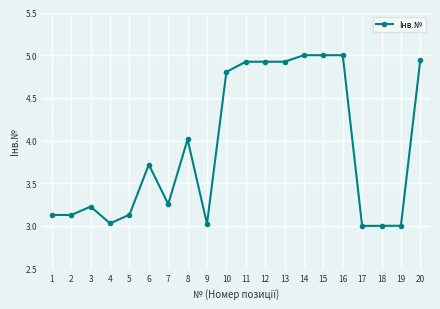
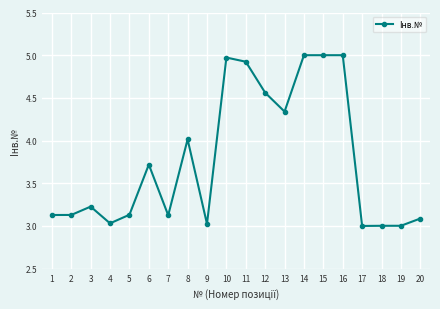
7: 3.3 -> 3.1
10: 4.8 -> 5.0
12: 4.9 -> 4.6
13: 4.9 -> 4.3
20: 4.9 -> 3.1
